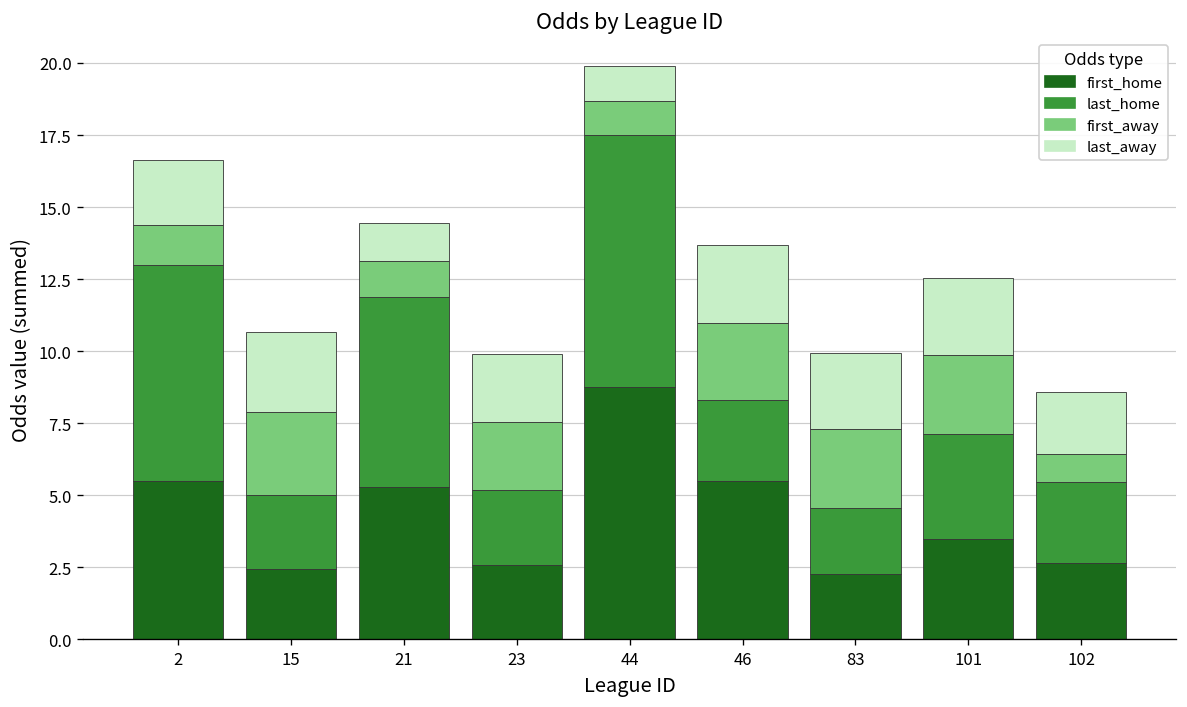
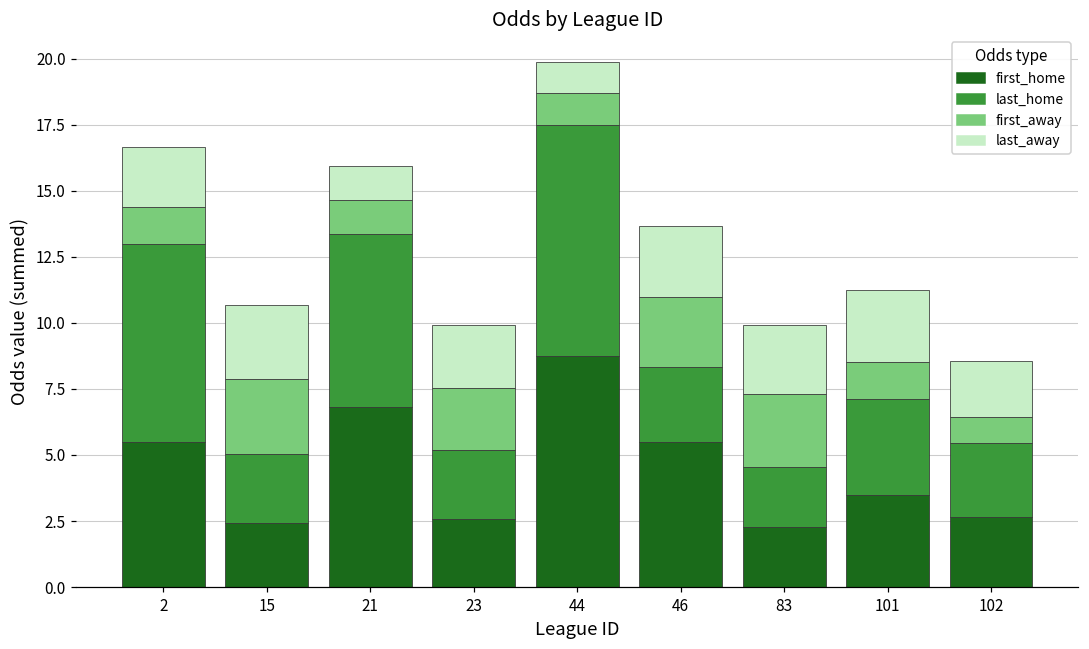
first_home, 21: 5.3 -> 6.8
first_away, 101: 2.7 -> 1.4
